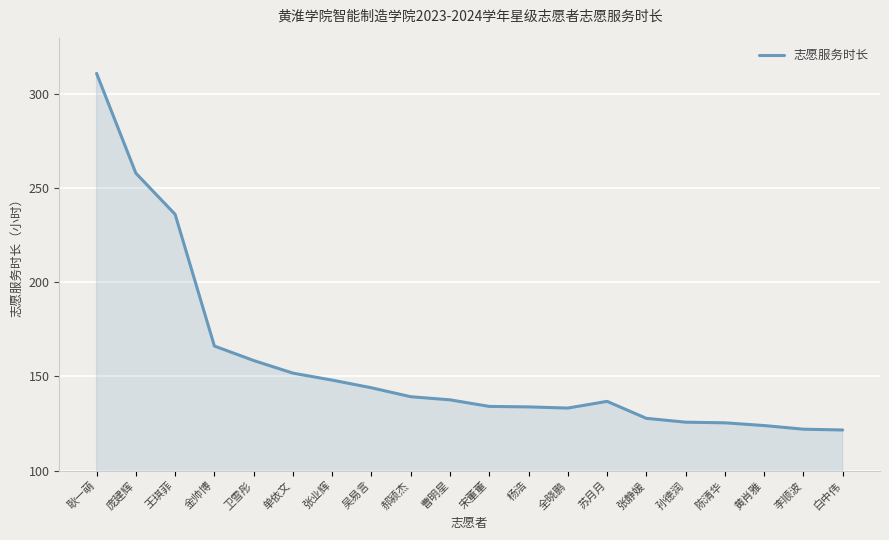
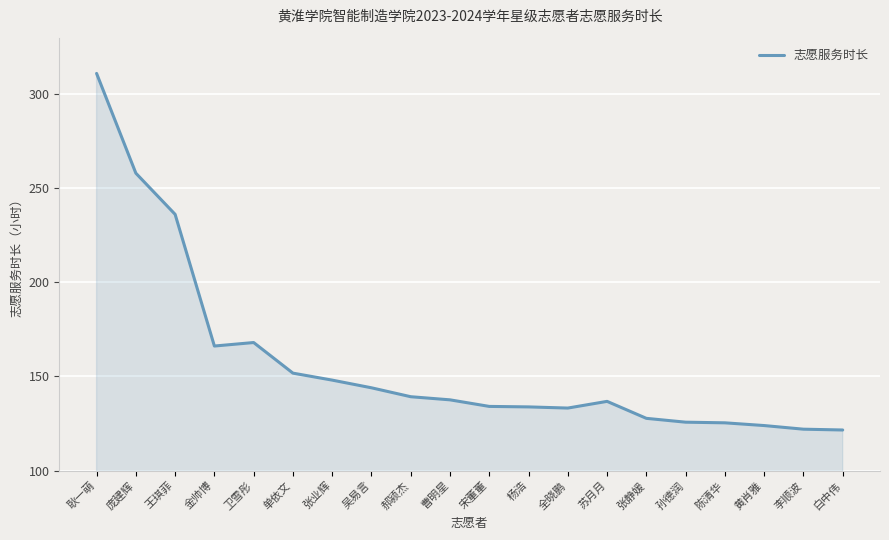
卫雪彤: 158 -> 168
